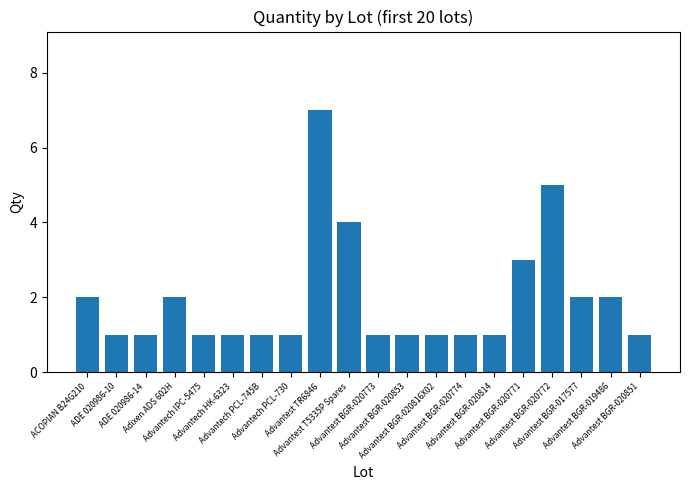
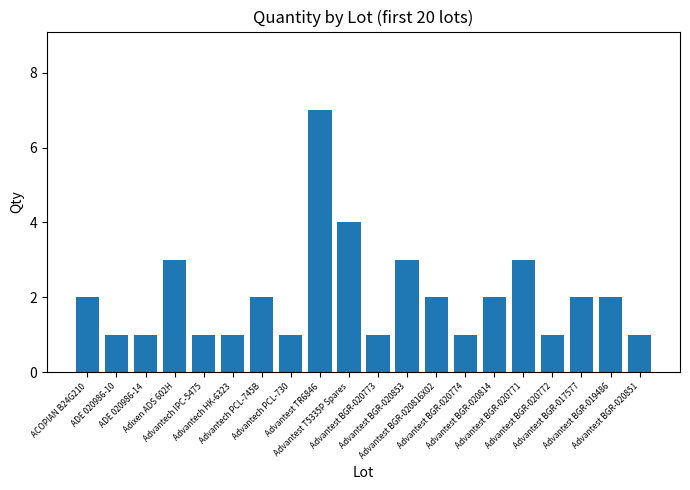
Adixen ADS 602H: 2 -> 3
Advantech PCL-745B: 1 -> 2
Advantest BGR-020853: 1 -> 3
Advantest BGR-020816X02: 1 -> 2
Advantest BGR-020814: 1 -> 2
Advantest BGR-020772: 5 -> 1
